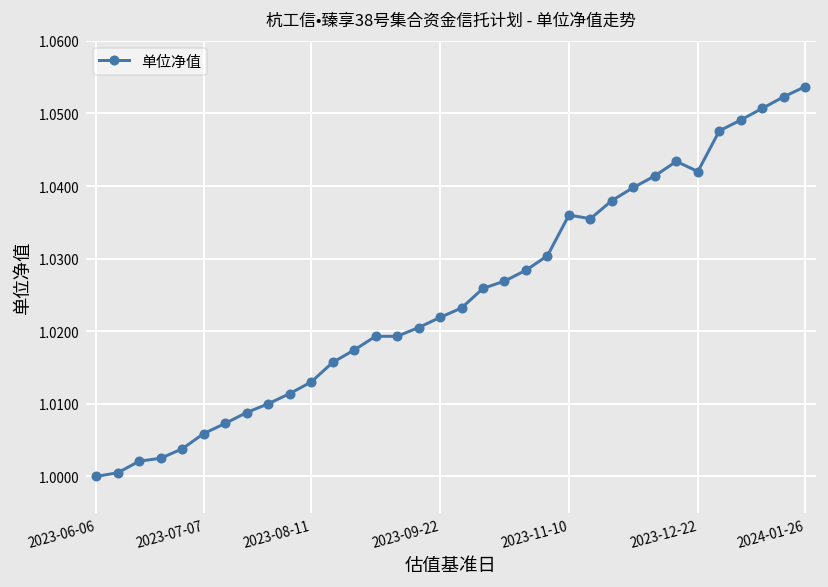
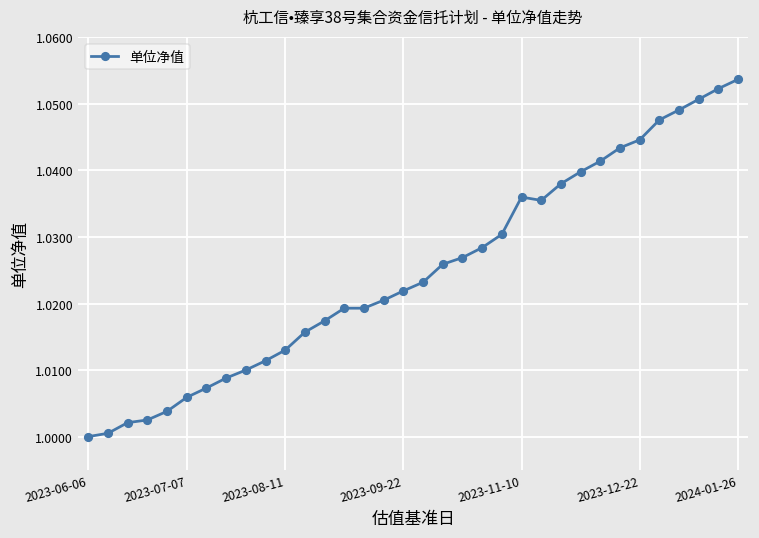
2023-12-22: 1.042 -> 1.045
